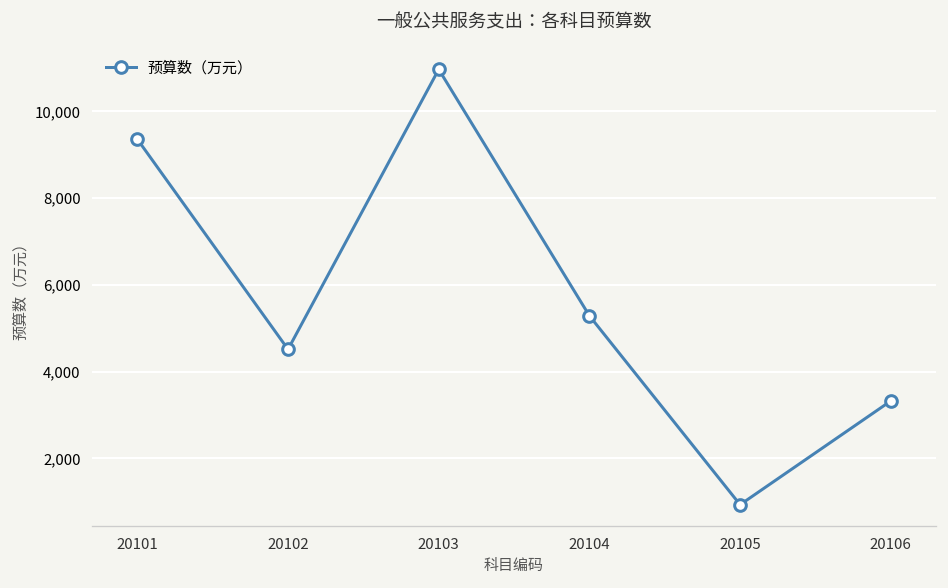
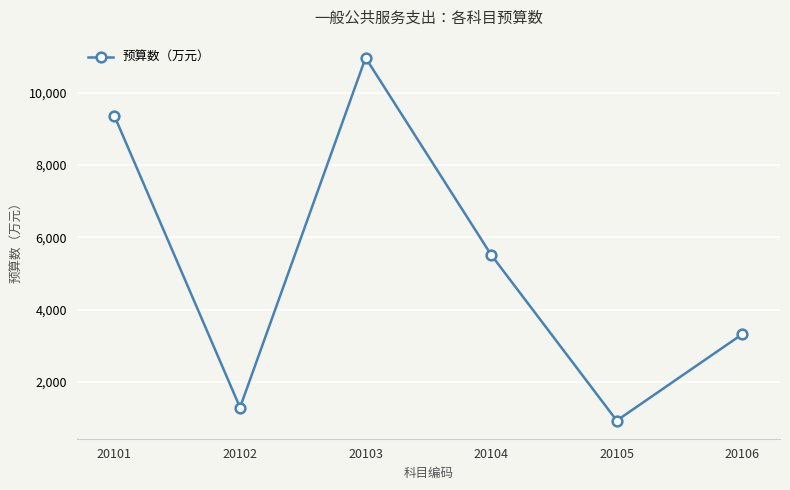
20102: 4,500 -> 1,300
20104: 5,300 -> 5,500
